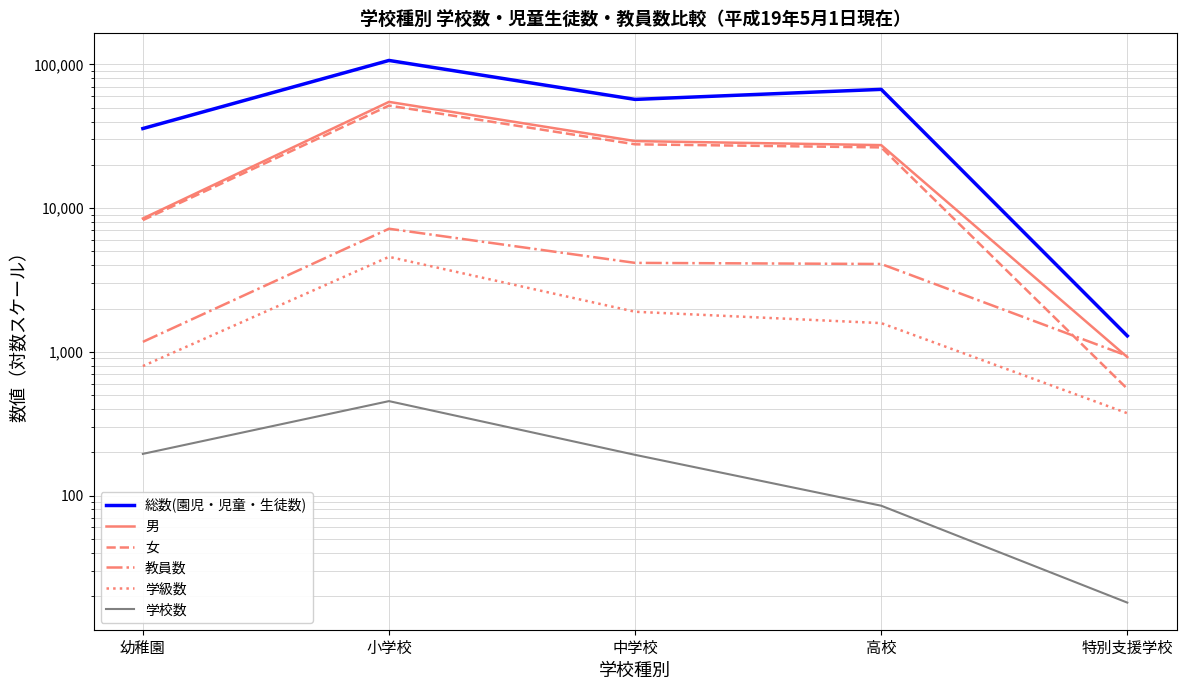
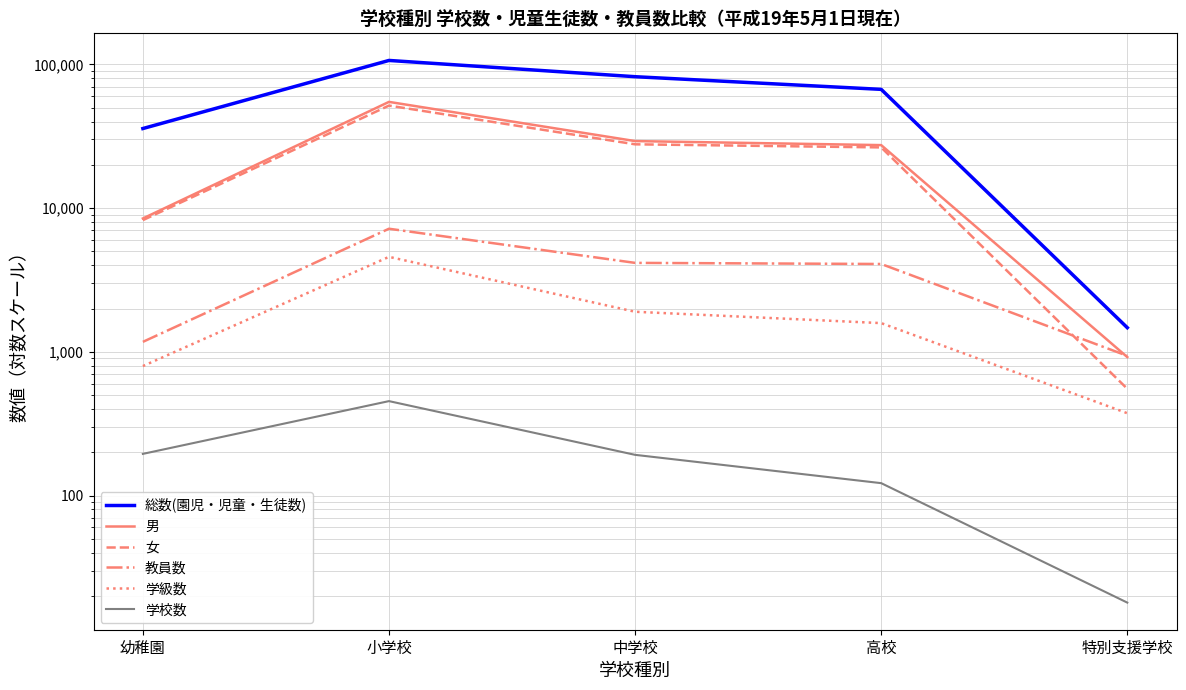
総数(園児・児童・生徒数), 中学校: 57,000 -> 80,000
学校数, 高校: 90 -> 120
総数(園児・児童・生徒数), 特別支援学校: 1,300 -> 1,500
